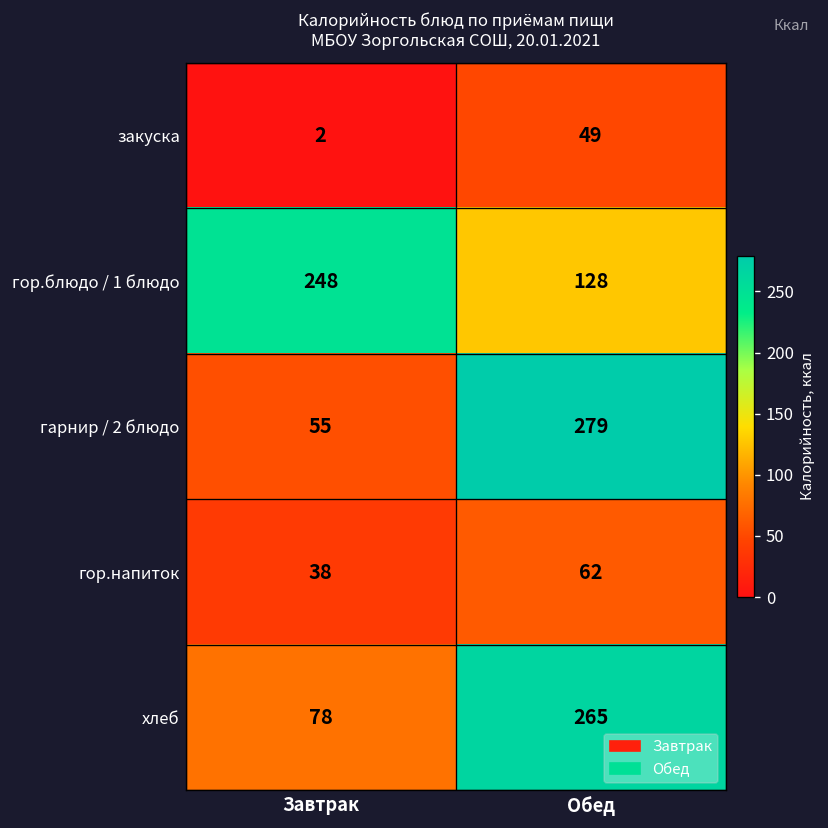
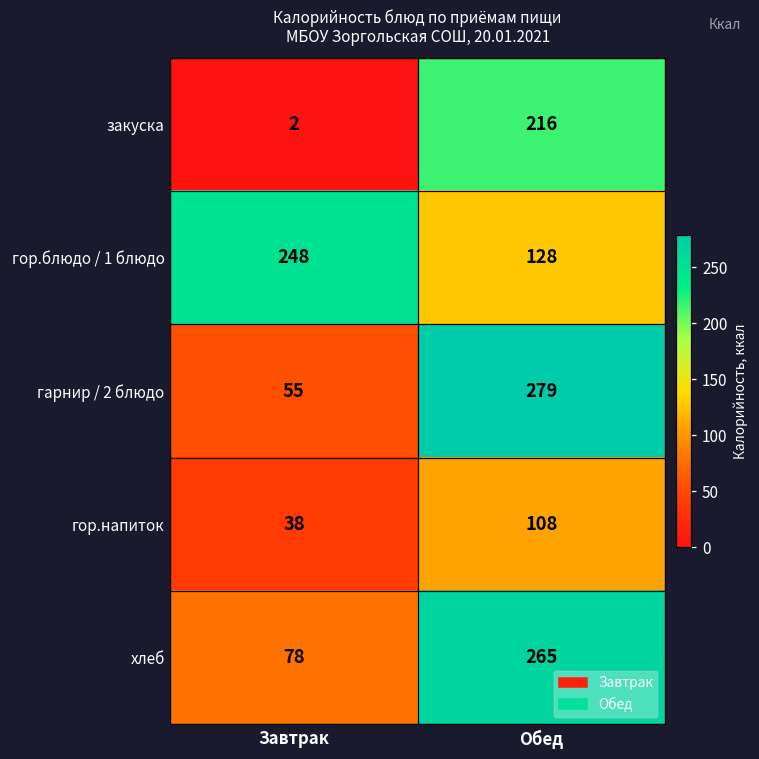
закуска, Обед: 49 -> 216
гор.напиток, Обед: 62 -> 108
